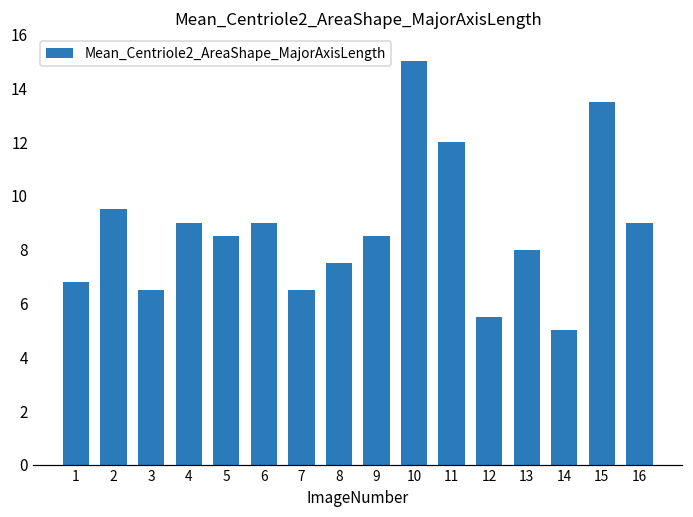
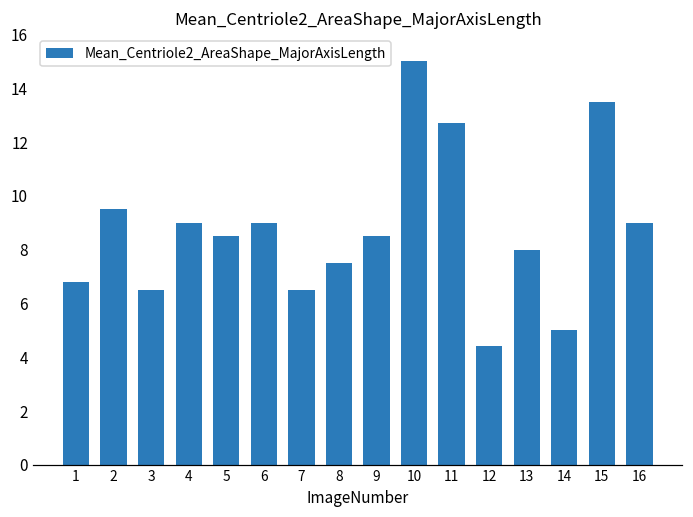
11: 12.0 -> 12.7
12: 5.5 -> 4.4
